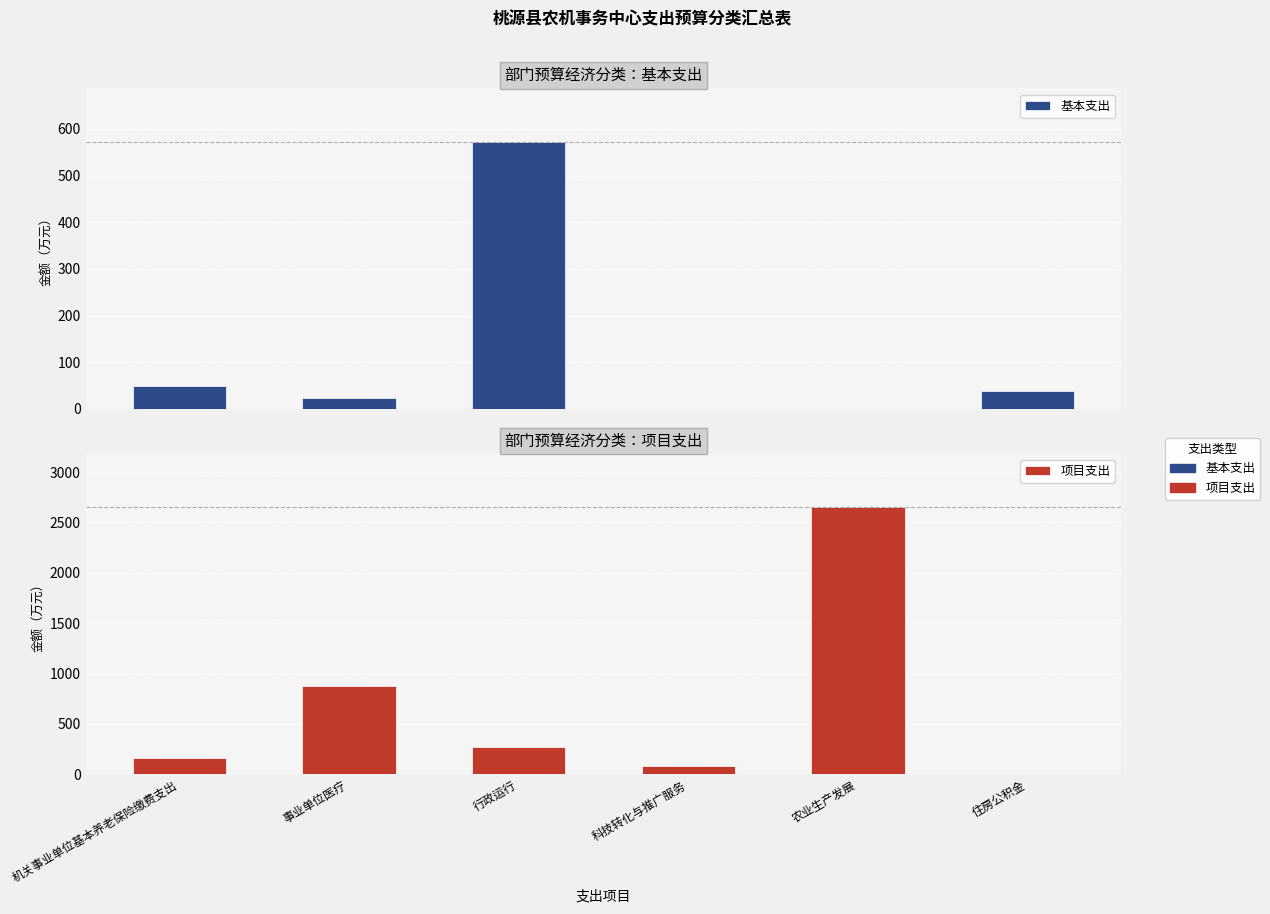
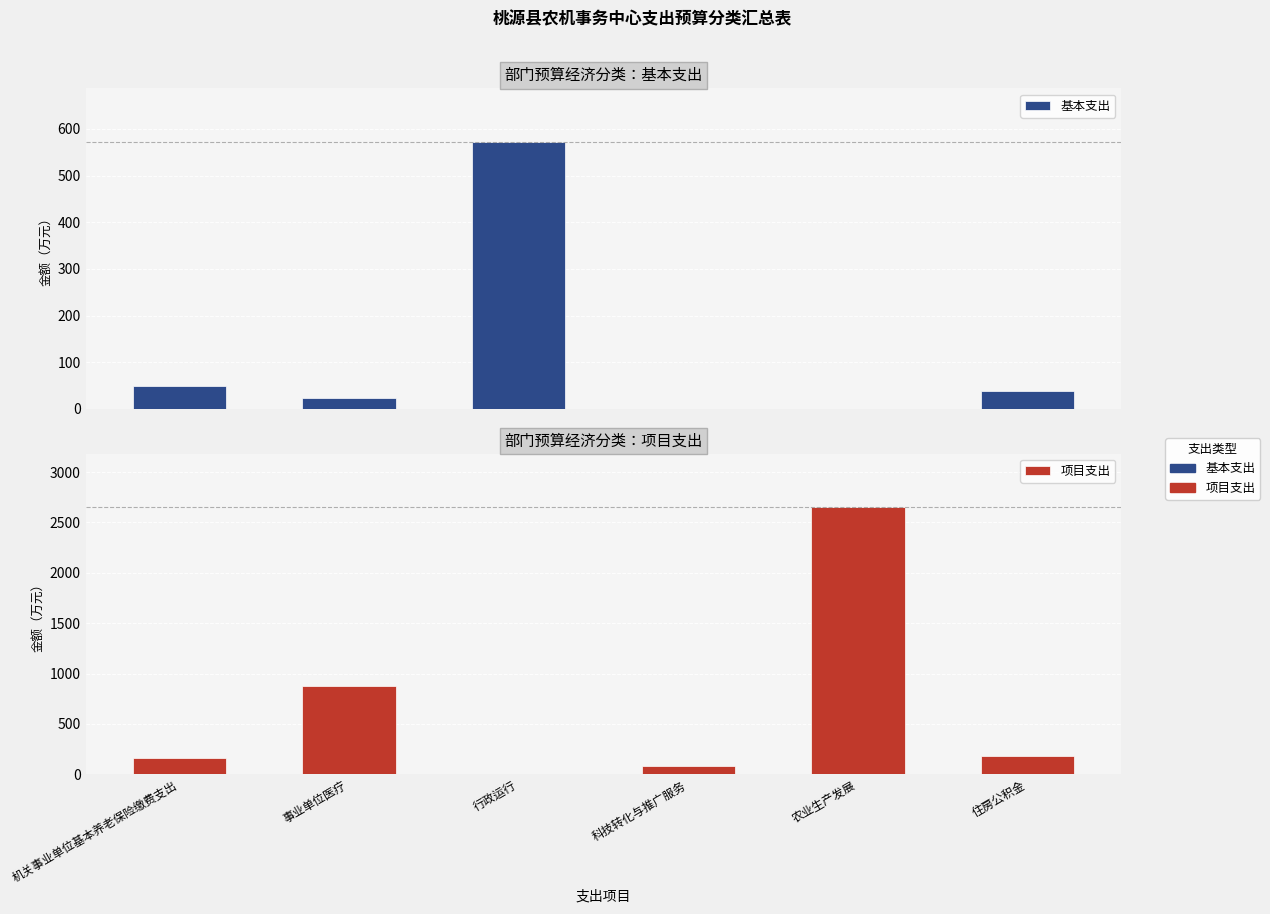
部门预算经济分类：项目支出, 行政运行: 270 -> 0
部门预算经济分类：项目支出, 住房公积金: 0 -> 180
